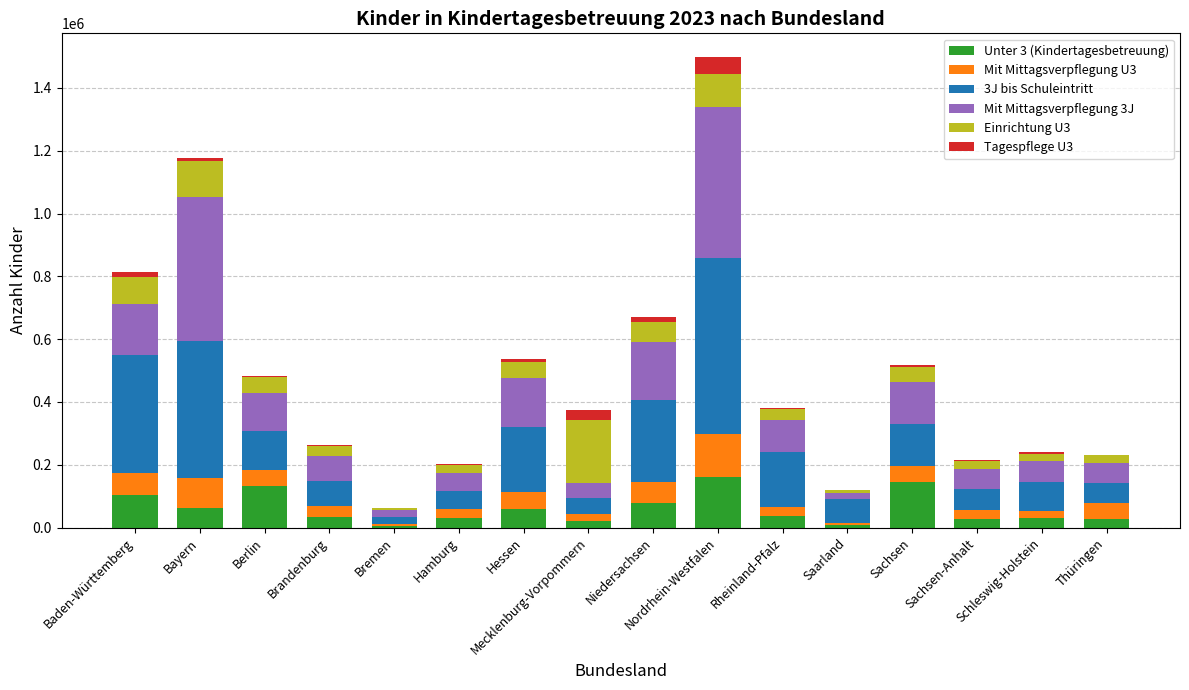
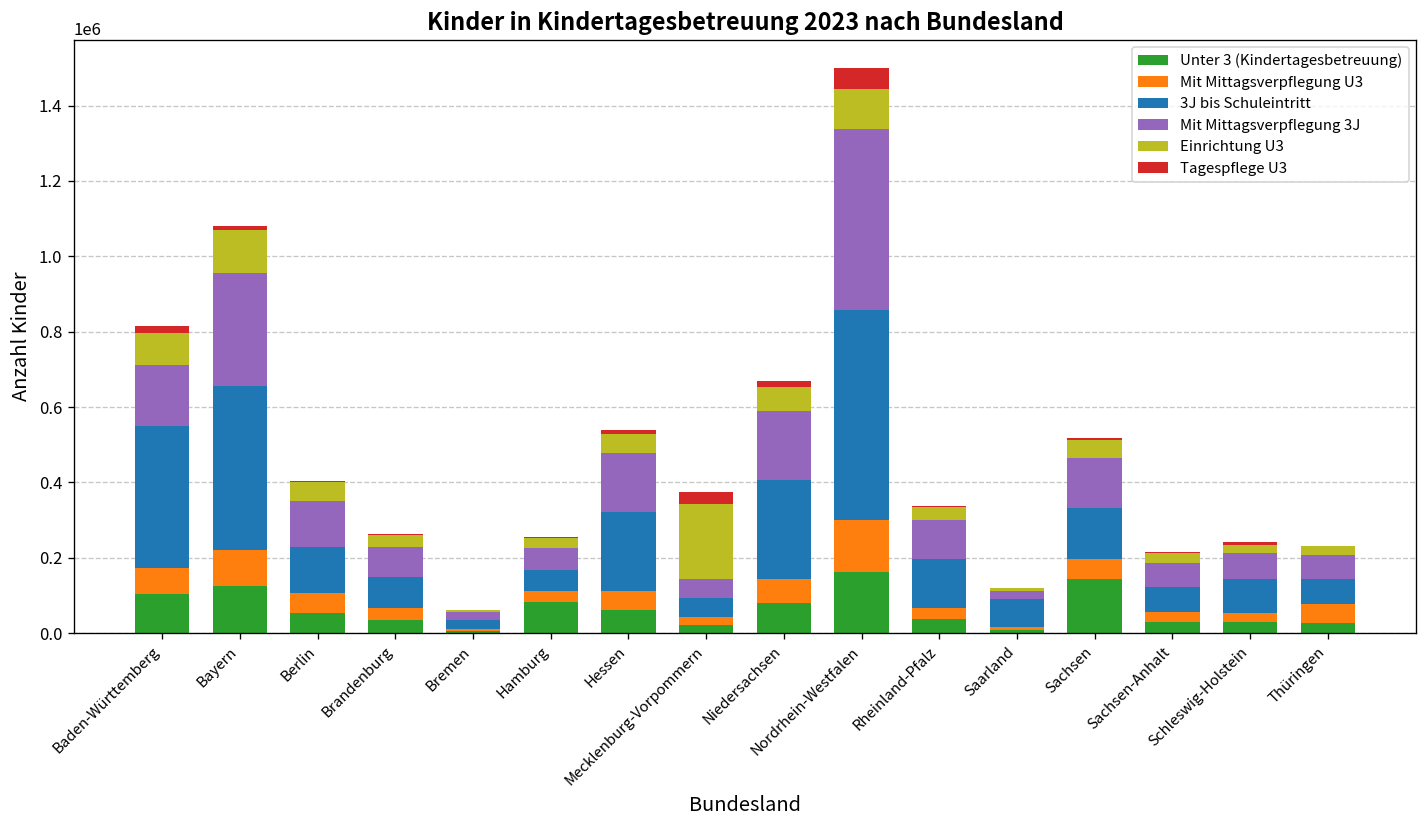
Unter 3 (Kindertagesbetreuung), Bayern: 60000 -> 130000
Mit Mittagsverpflegung 3J, Bayern: 460000 -> 300000
Unter 3 (Kindertagesbetreuung), Berlin: 130000 -> 50000
Unter 3 (Kindertagesbetreuung), Hamburg: 30000 -> 80000
3J bis Schuleintritt, Rheinland-Pfalz: 170000 -> 130000
